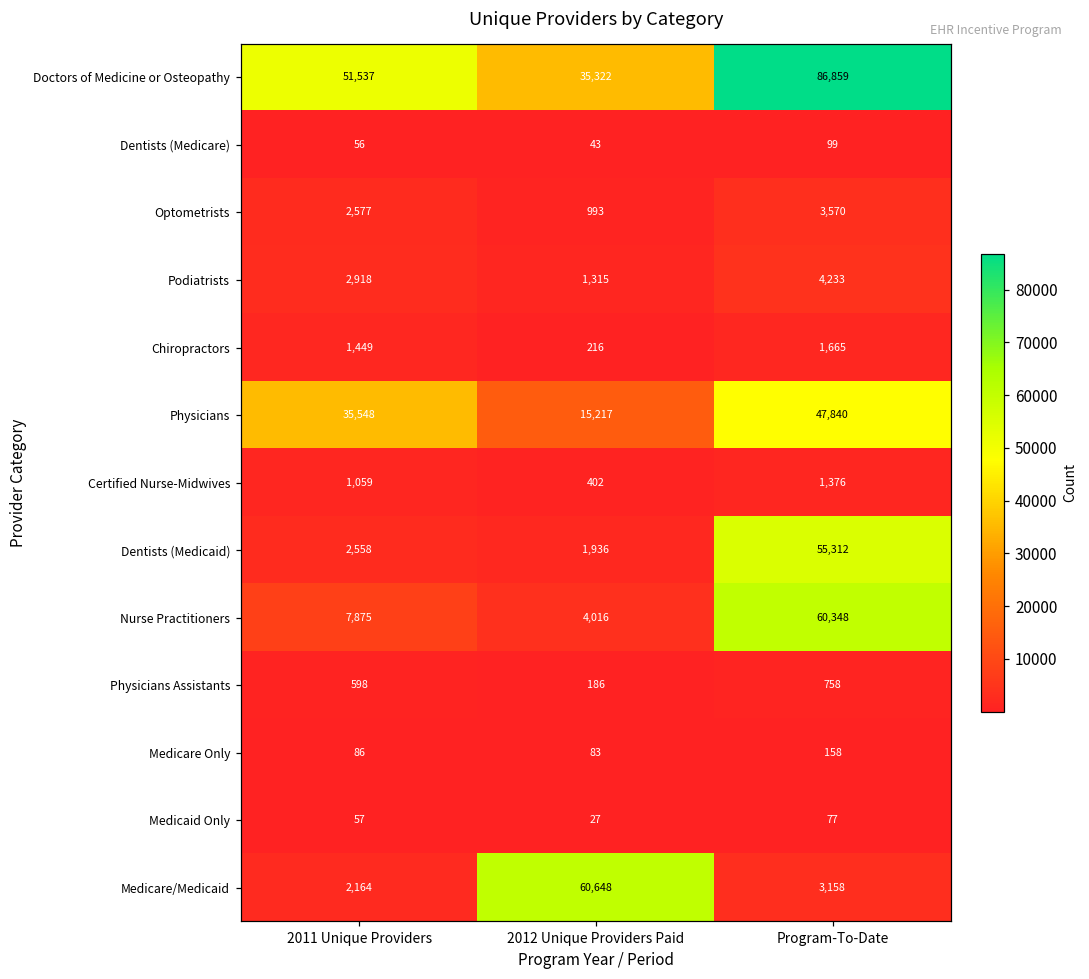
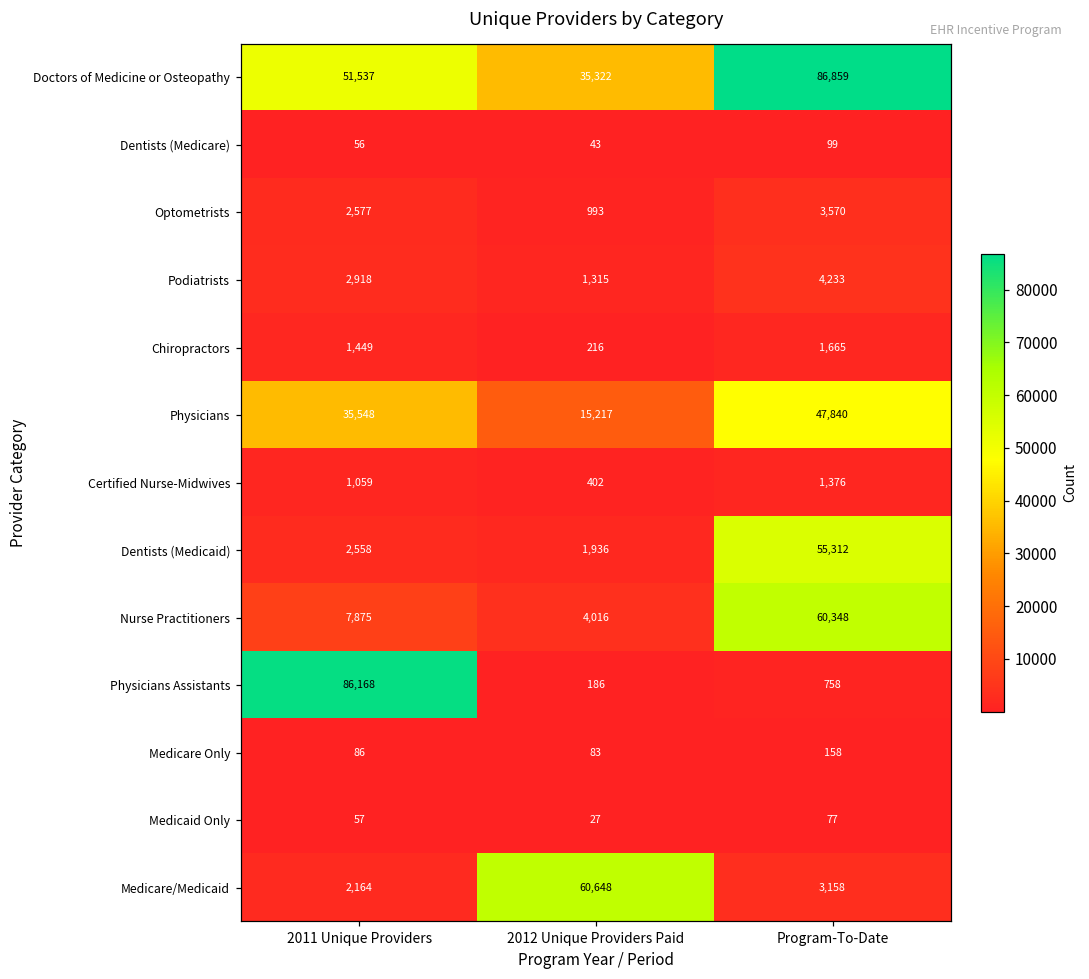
Physicians Assistants, 2011 Unique Providers: 598 -> 86,168
